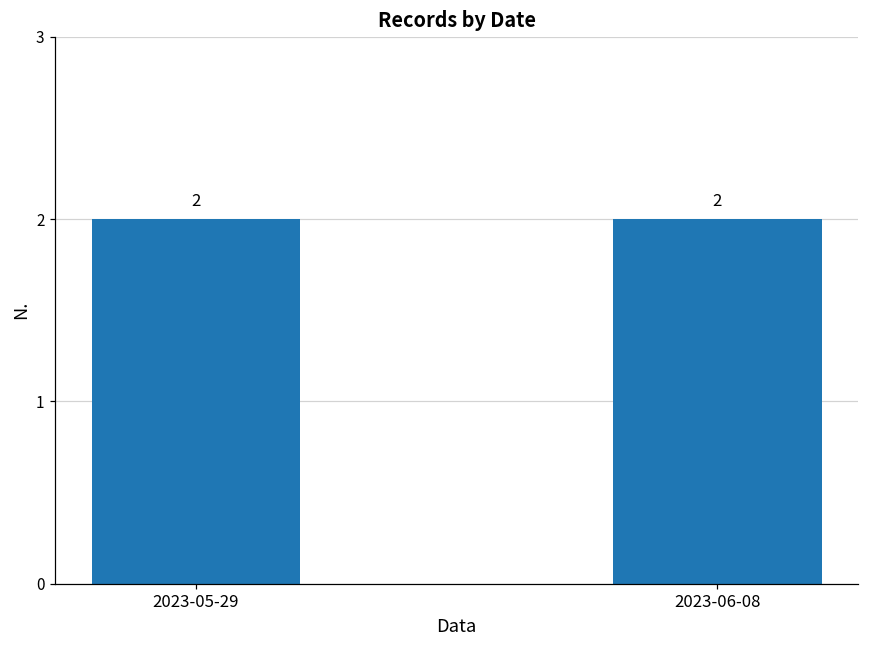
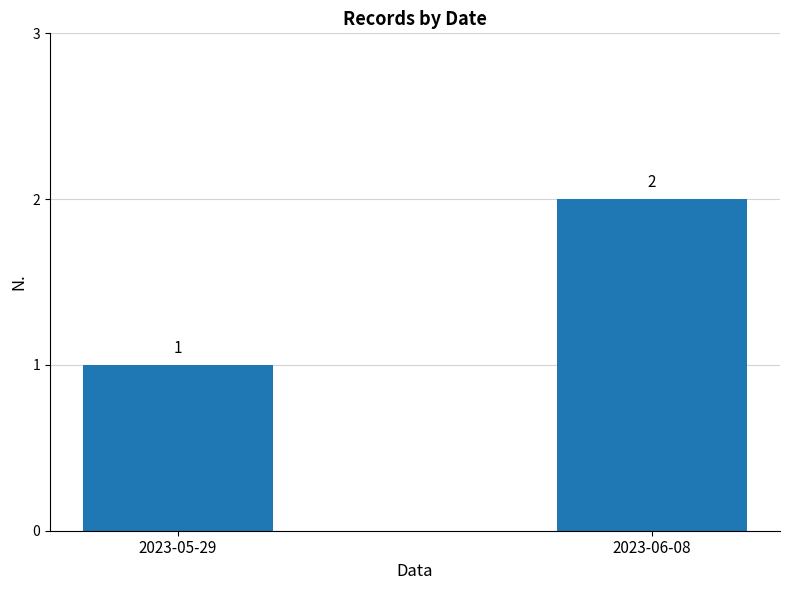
2023-05-29: 2 -> 1
